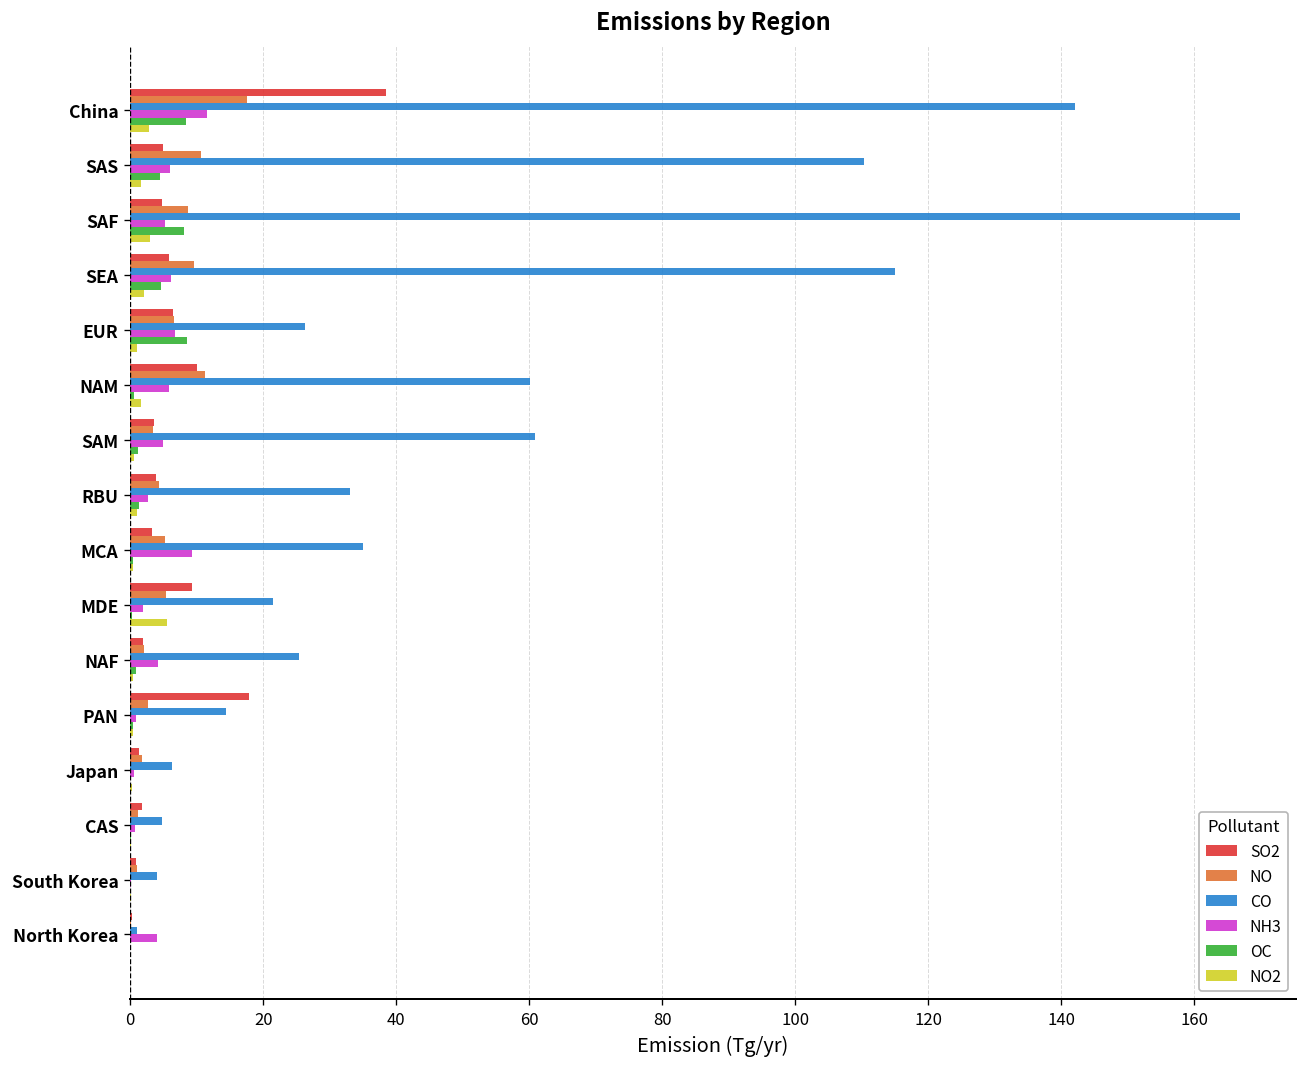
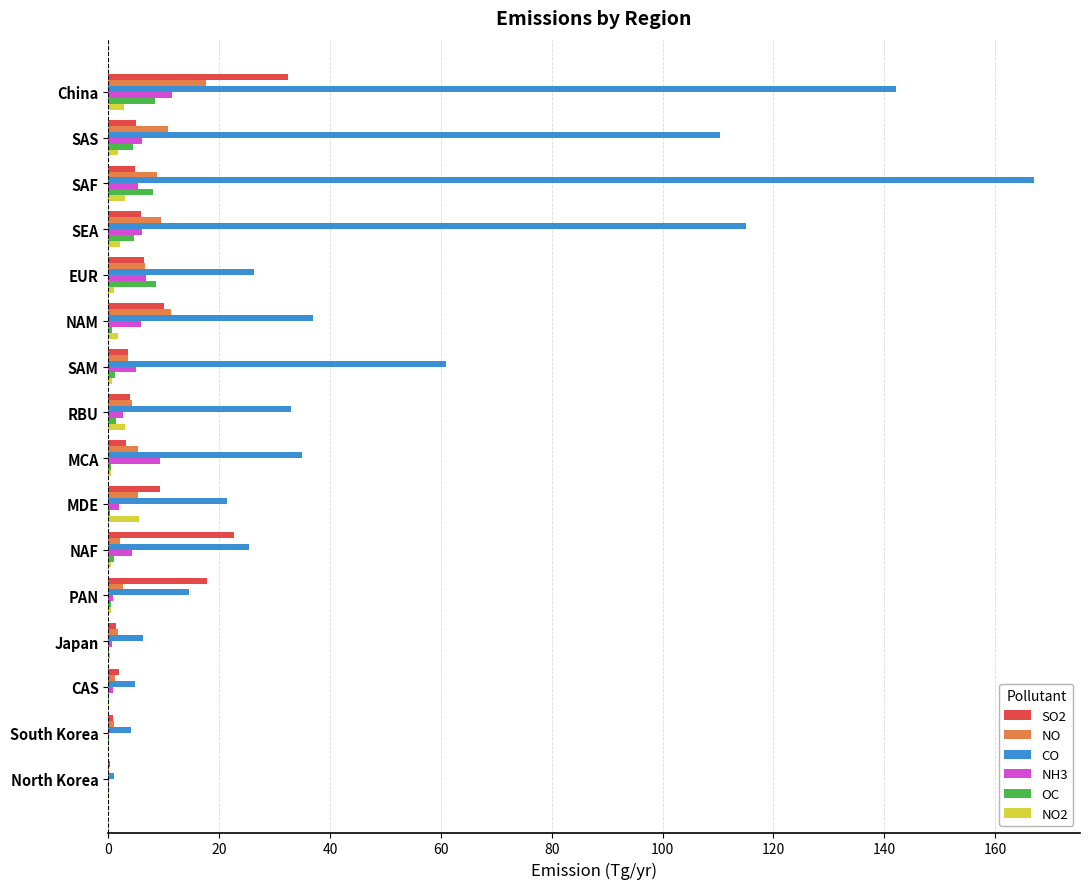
SO2, China: 38 -> 32
CO, NAM: 60 -> 37
NO2, RBU: 1 -> 3
SO2, NAF: 2 -> 23
NH3, North Korea: 4 -> 0
